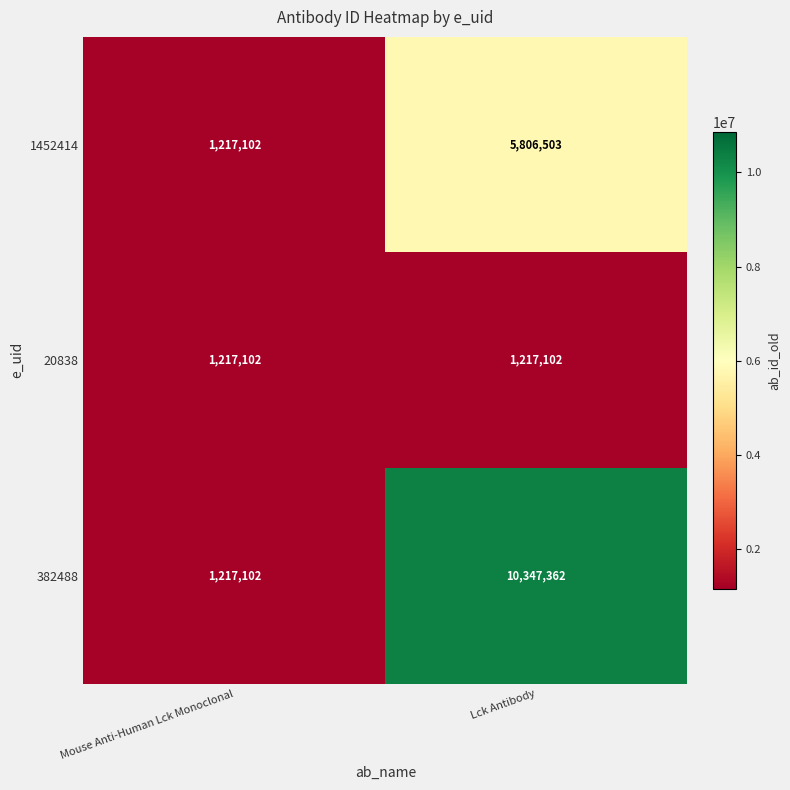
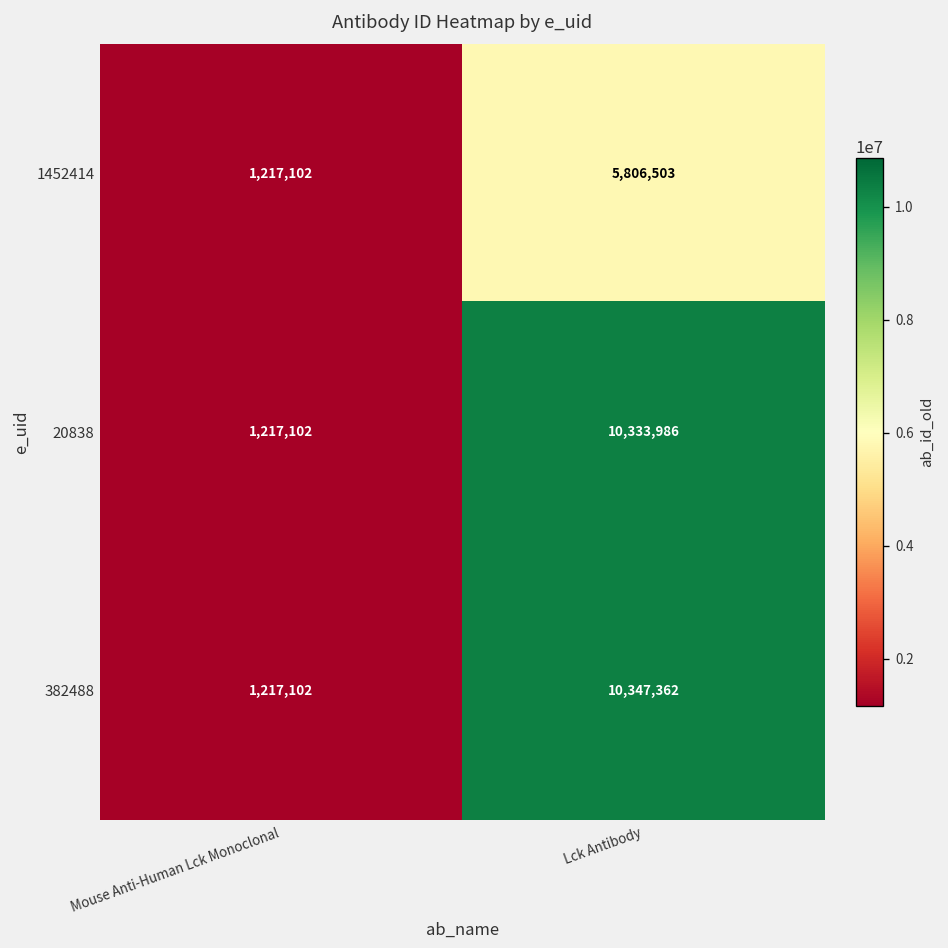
20838, Lck Antibody: 1,217,102 -> 10,333,986
